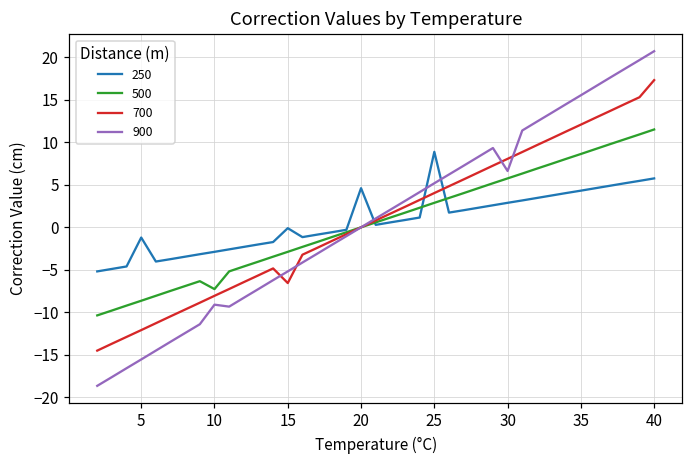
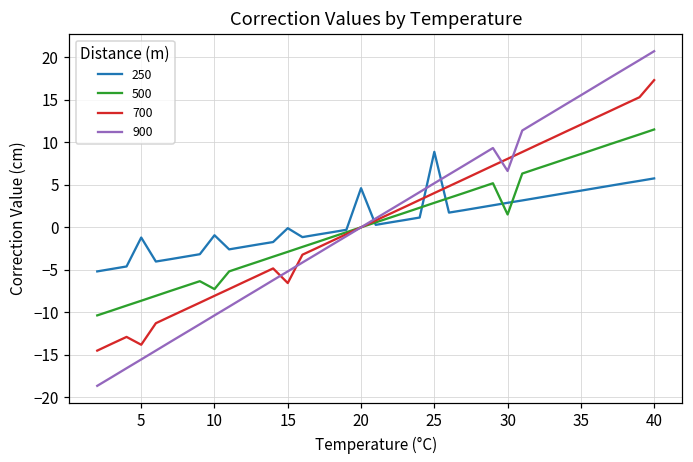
700, 5: -12 -> -14
250, 10: -3 -> -1
900, 10: -9 -> -10
500, 30: 6 -> 2
